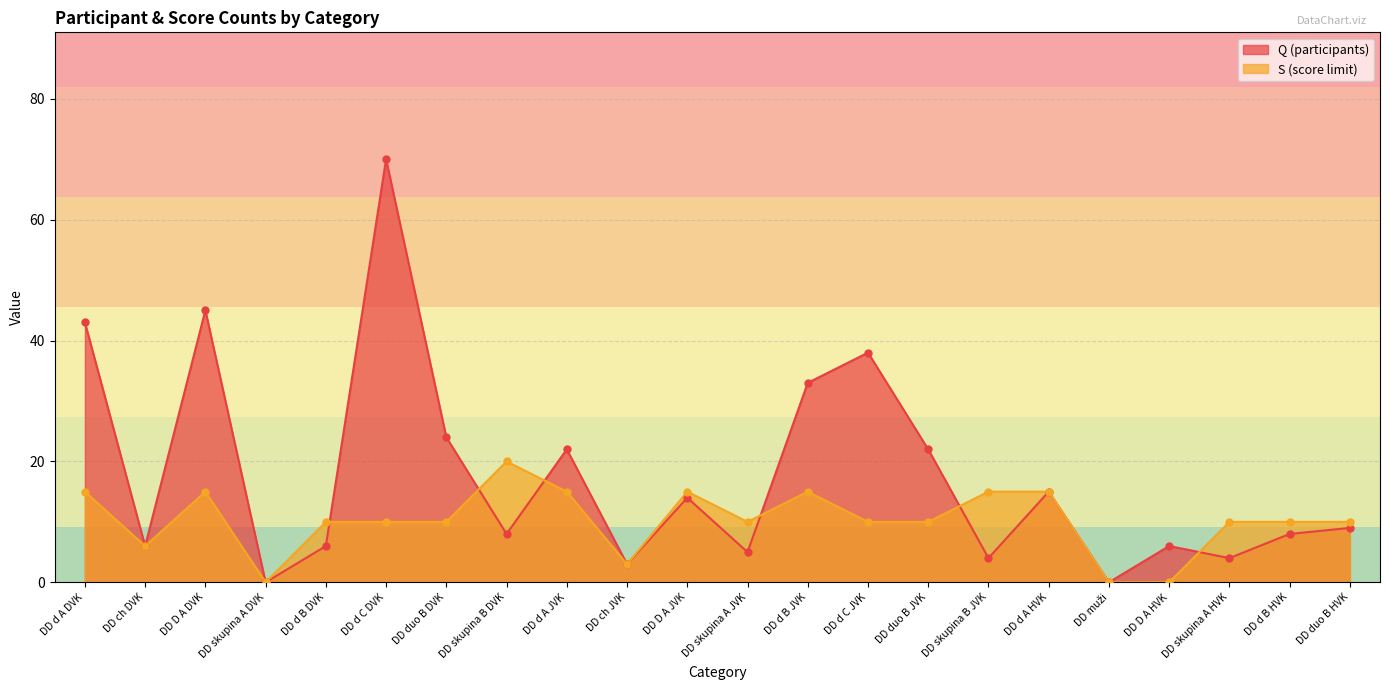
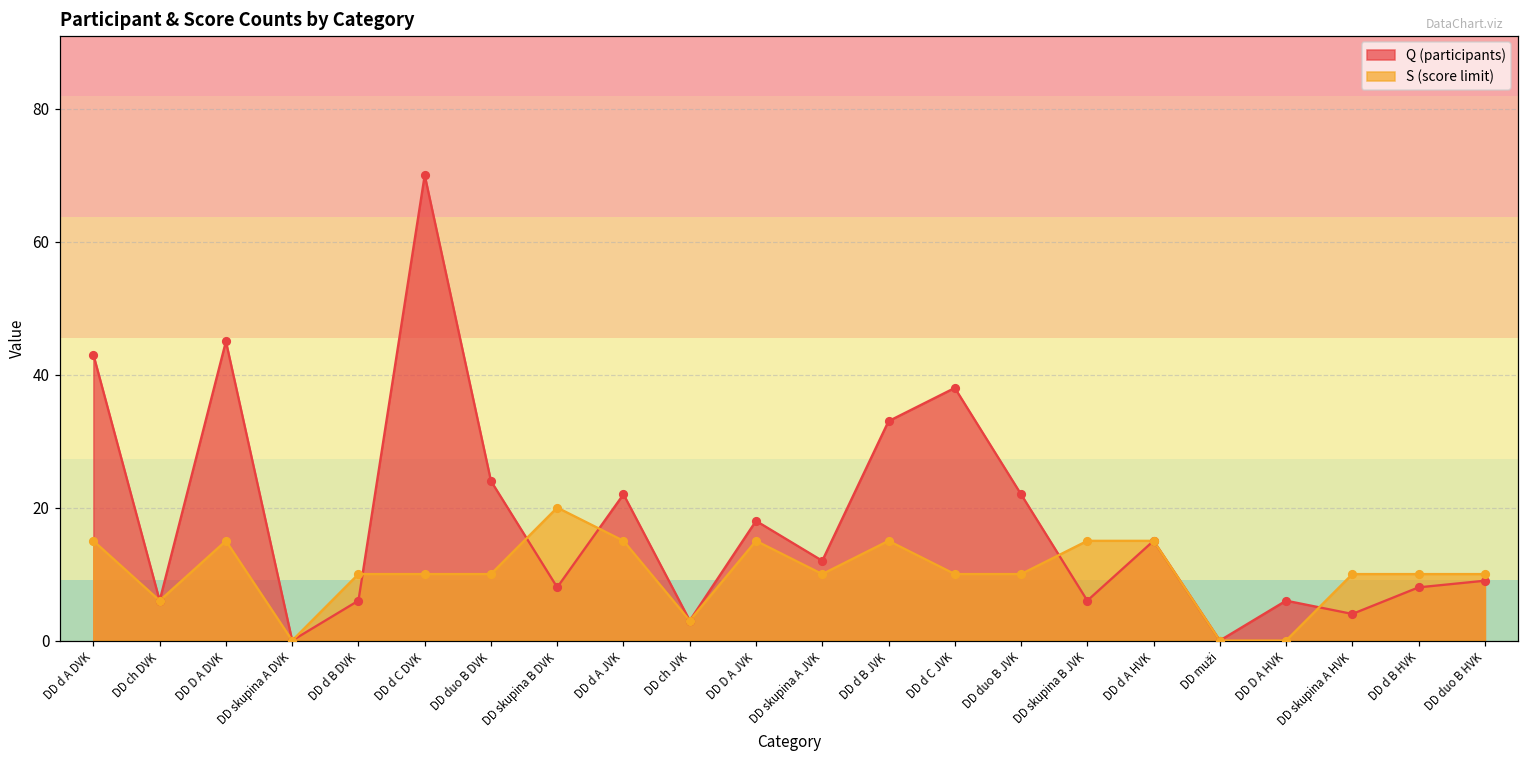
Q (participants), DD D A JVK: 14 -> 18
Q (participants), DD skupina A JVK: 5 -> 12
Q (participants), DD skupina B JVK: 4 -> 6
